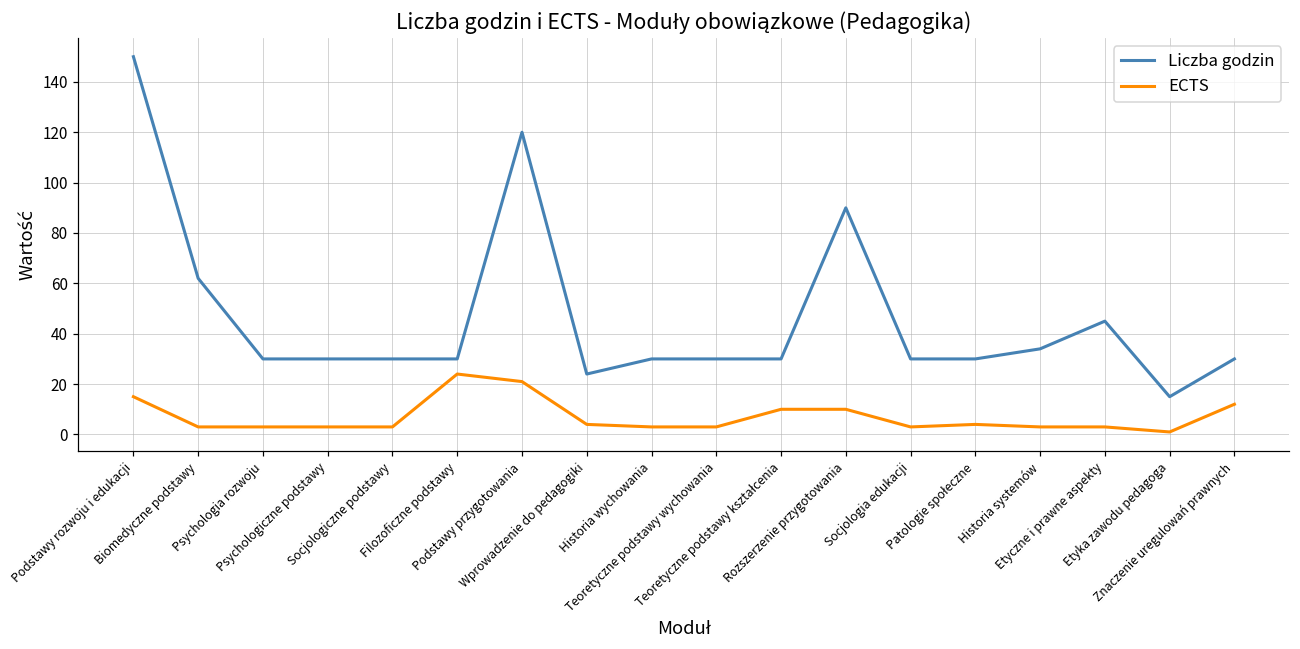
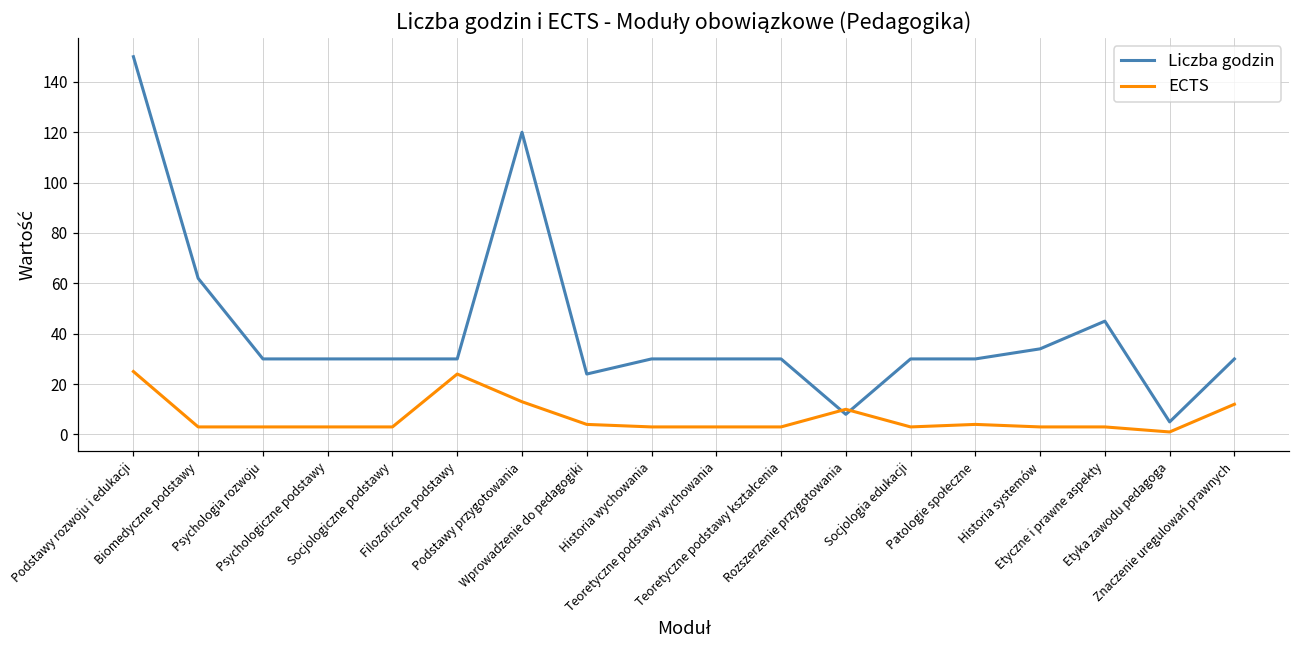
ECTS, Podstawy rozwoju i edukacji: 15 -> 25
ECTS, Podstawy przygotowania: 21 -> 13
ECTS, Teoretyczne podstawy kształcenia: 10 -> 3
Liczba godzin, Rozszerzenie przygotowania: 90 -> 8
Liczba godzin, Etyka zawodu pedagoga: 15 -> 5
